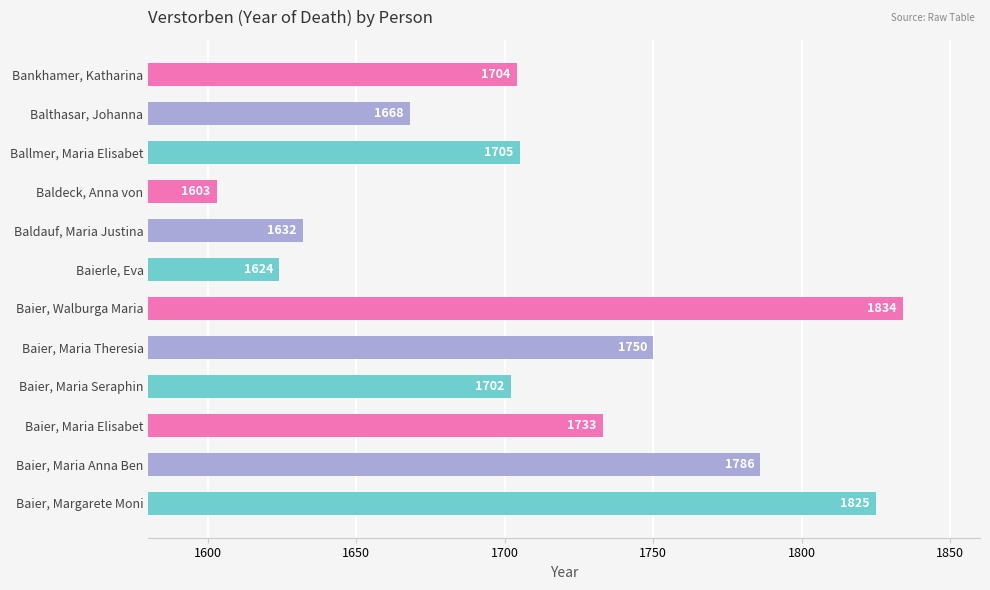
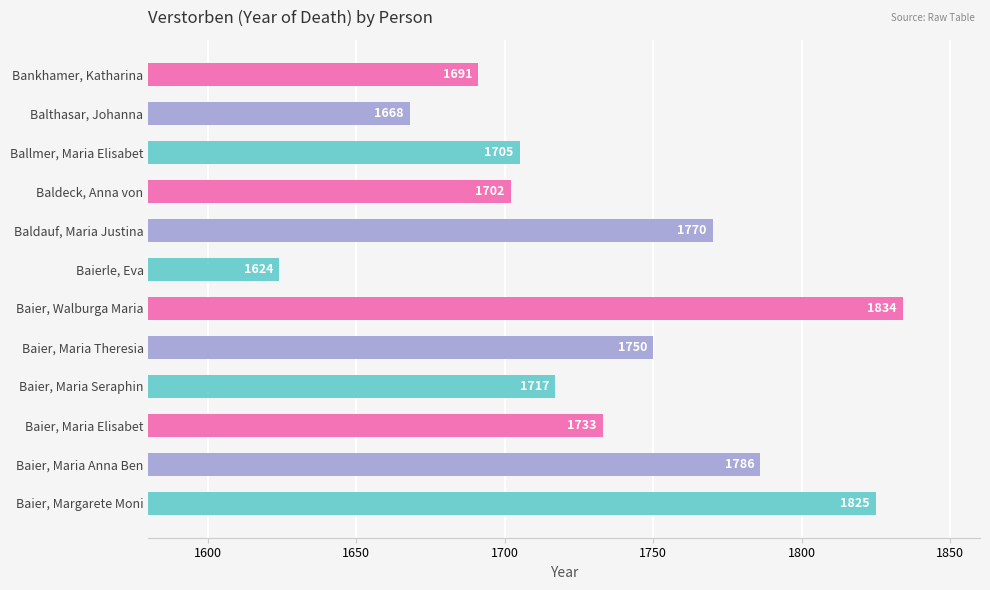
Bankhamer, Katharina: 1704 -> 1691
Baldeck, Anna von: 1603 -> 1702
Baldauf, Maria Justina: 1632 -> 1770
Baier, Maria Seraphin: 1702 -> 1717
